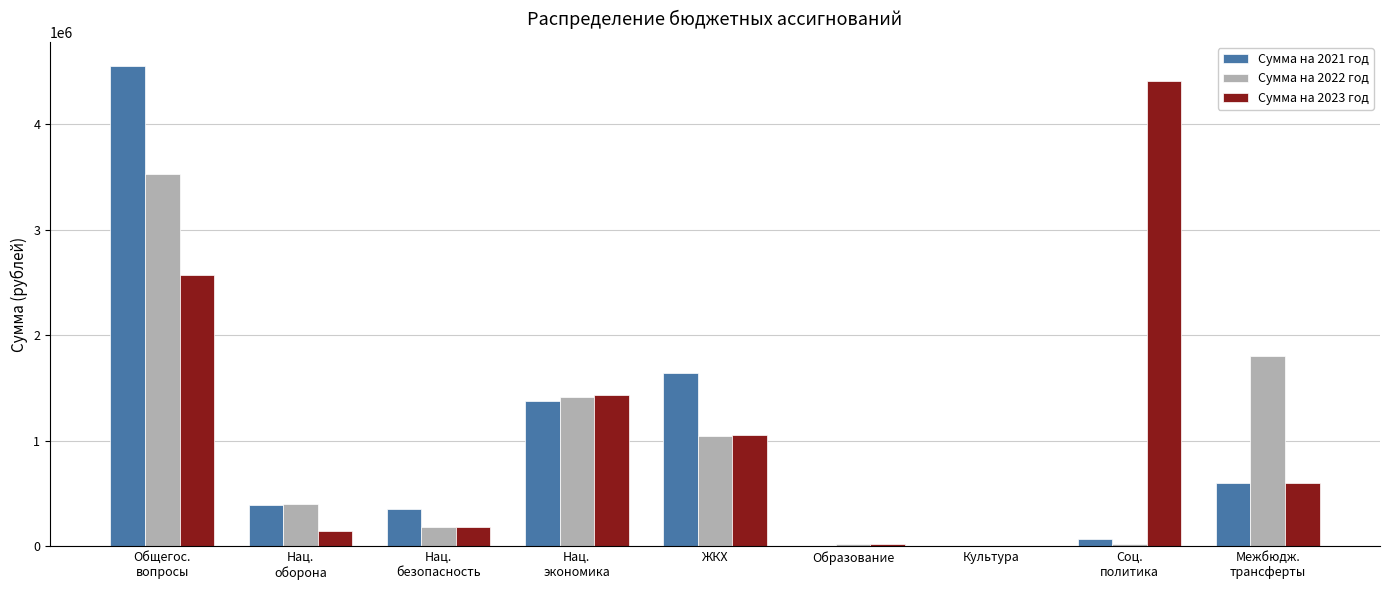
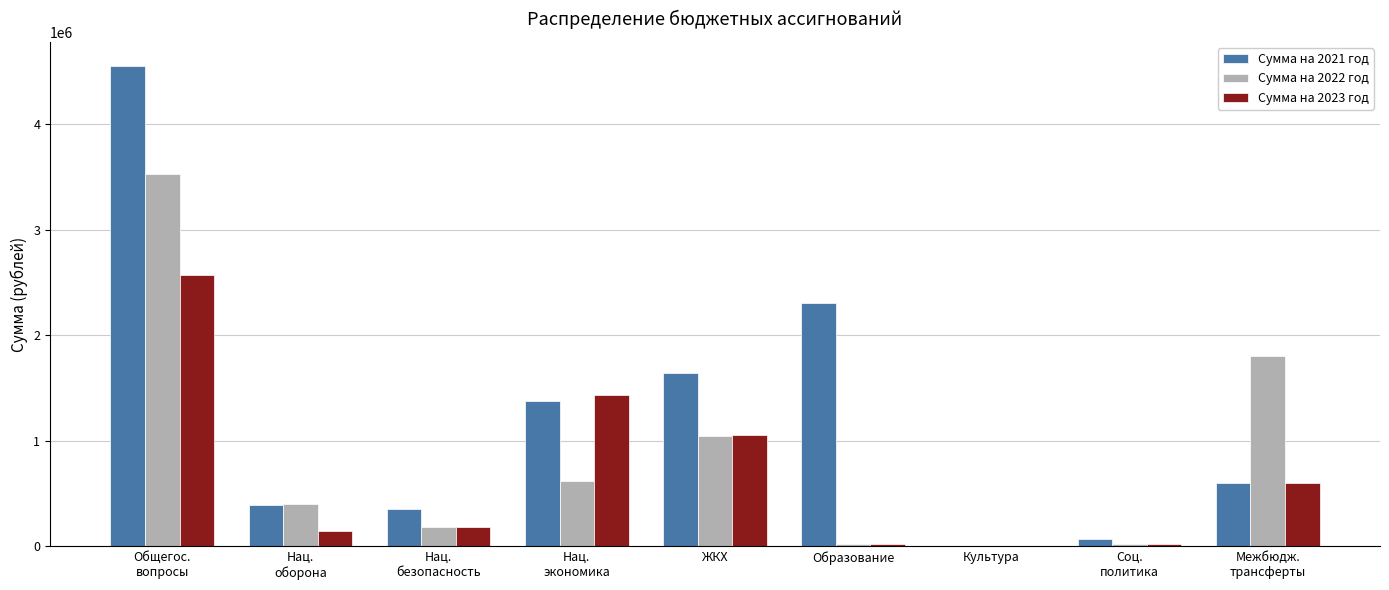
Сумма на 2022 год, Нац. экономика: 1420000 -> 610000
Сумма на 2021 год, Образование: 0 -> 2310000
Сумма на 2023 год, Соц. политика: 4410000 -> 20000
